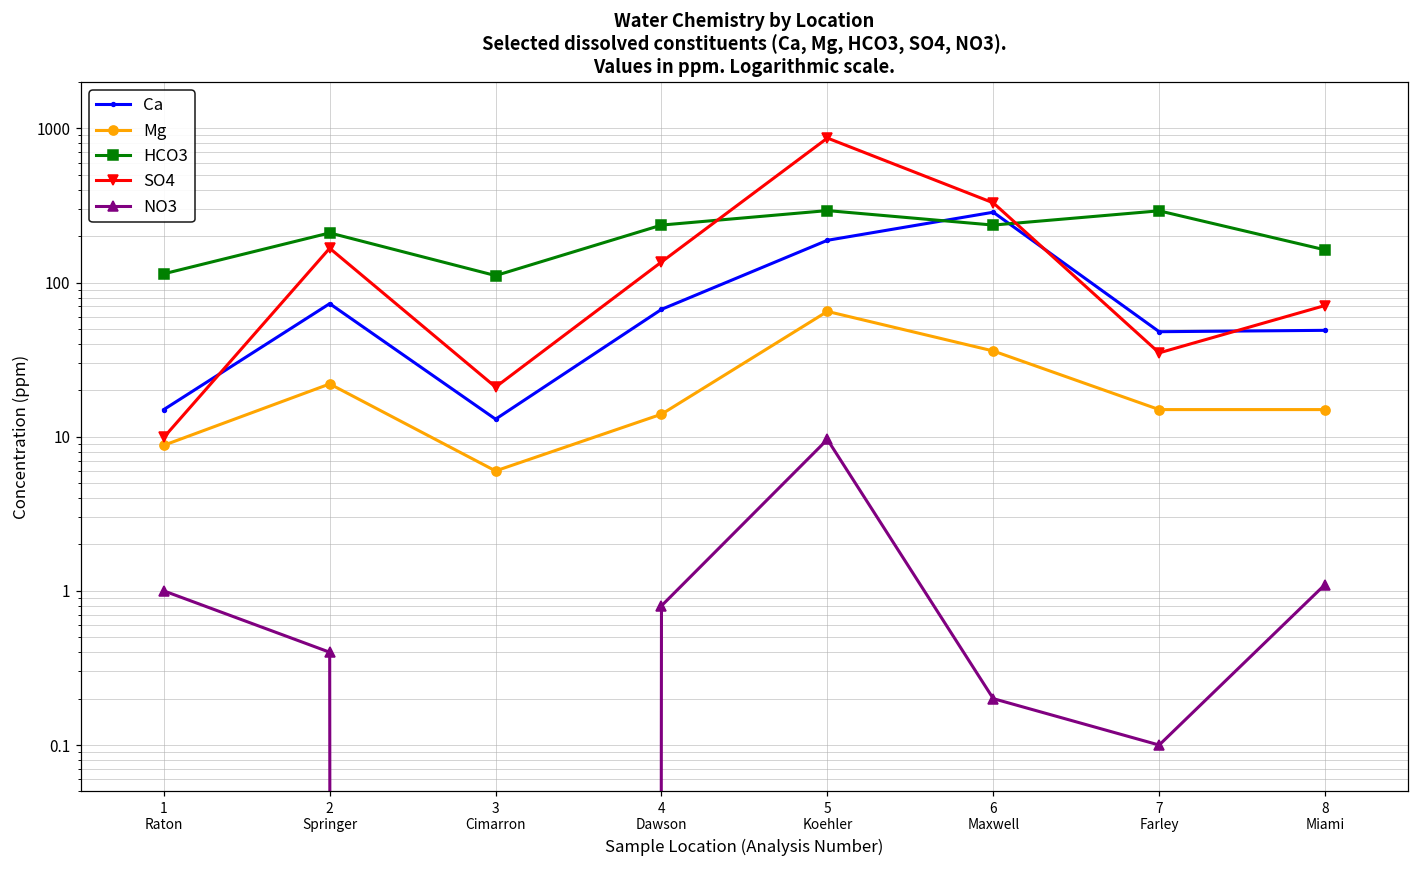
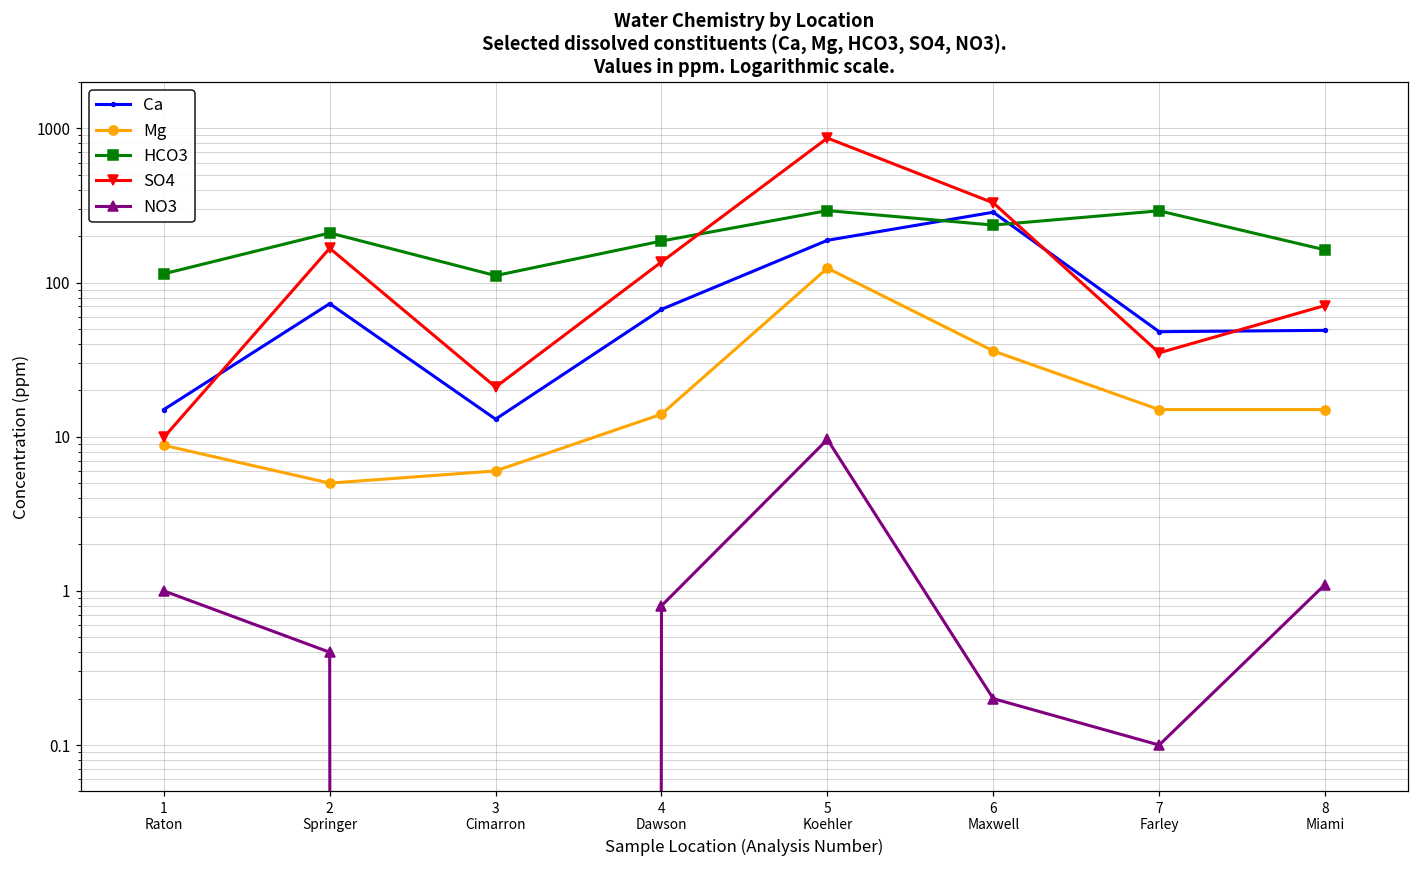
Mg, 2 Springer: 22 -> 5
HCO3, 4 Dawson: 240 -> 190
Mg, 5 Koehler: 70 -> 120
